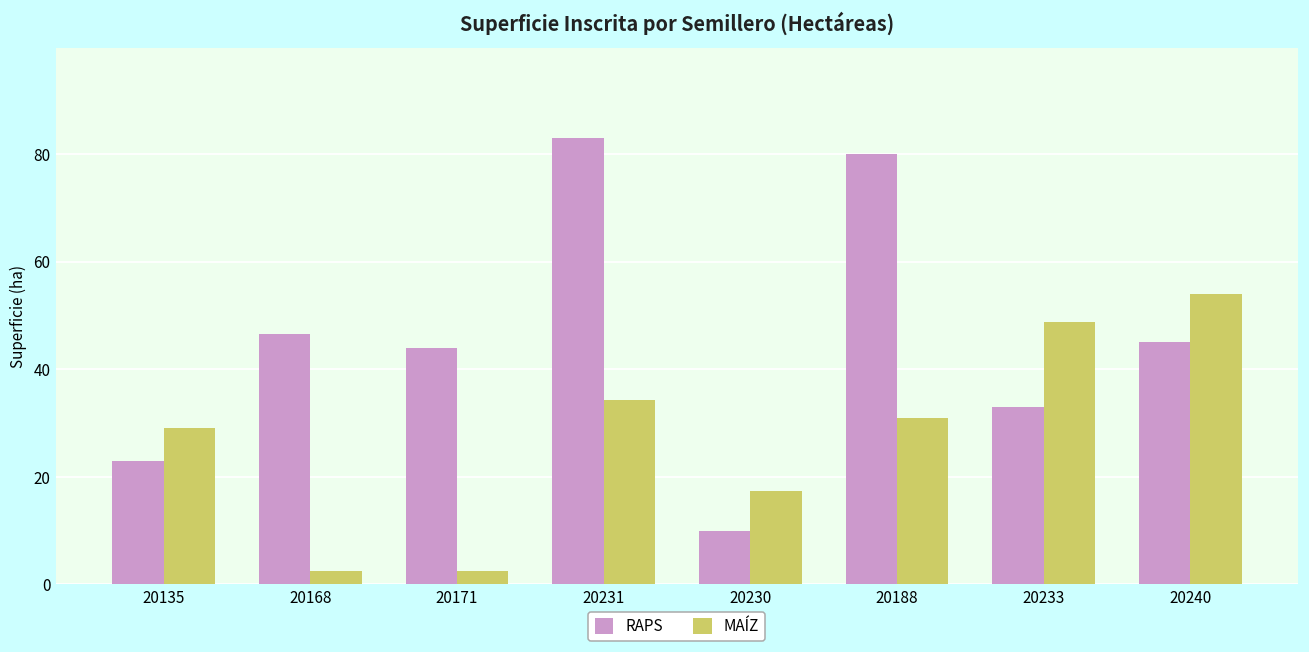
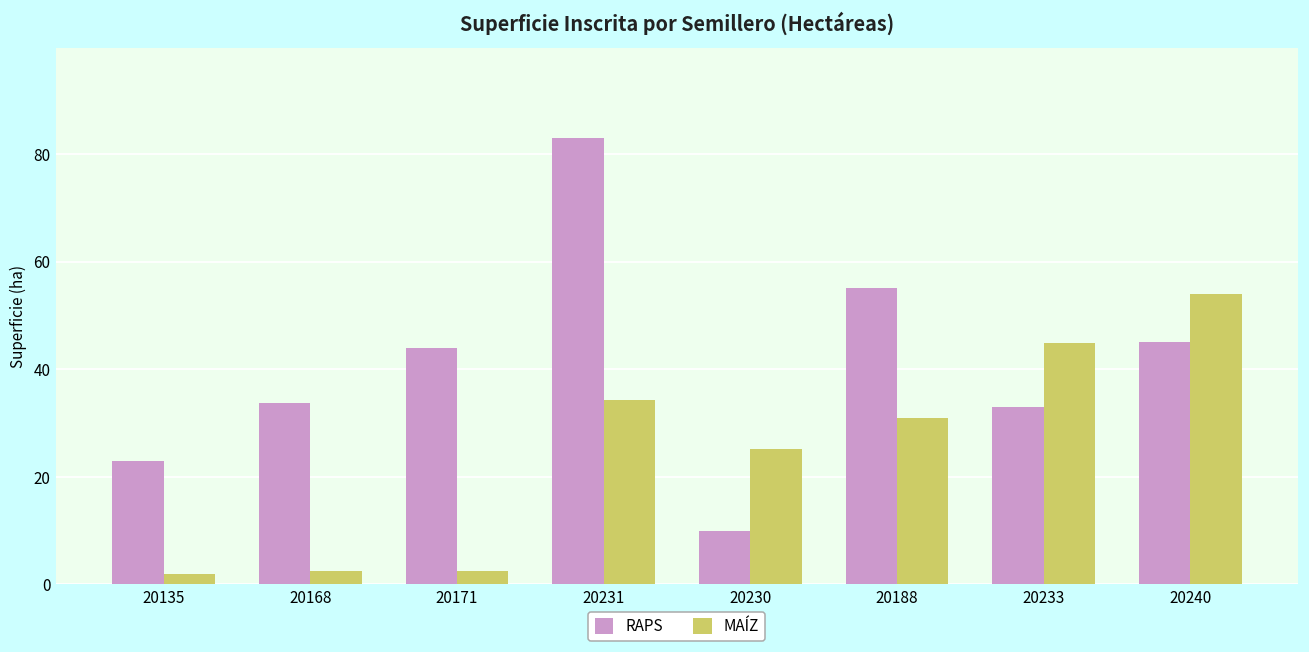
MAÍZ, 20135: 29 -> 2
RAPS, 20168: 47 -> 34
MAÍZ, 20230: 17 -> 25
RAPS, 20188: 80 -> 55
MAÍZ, 20233: 49 -> 45
